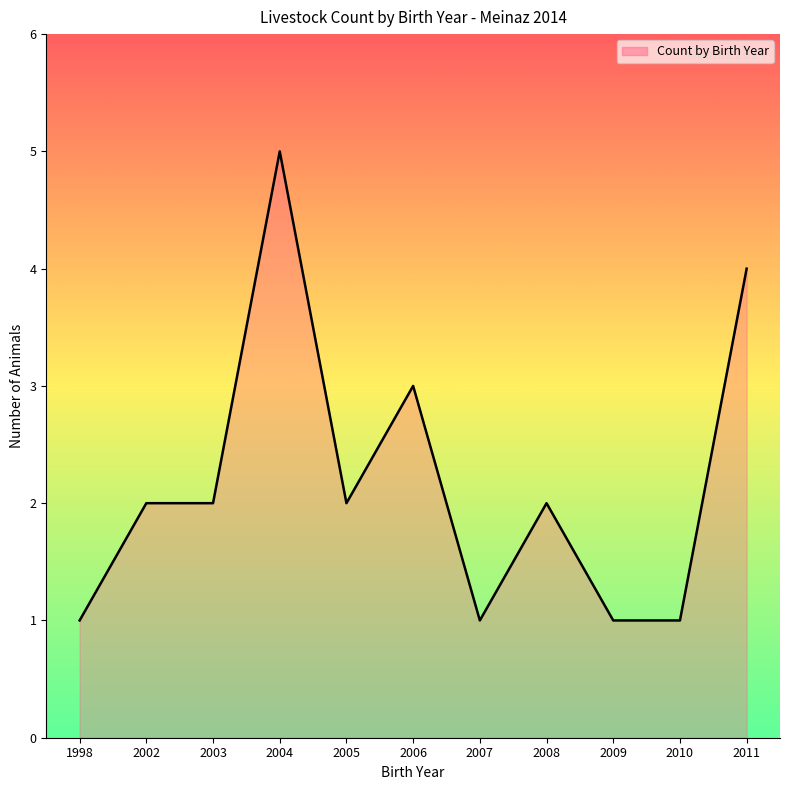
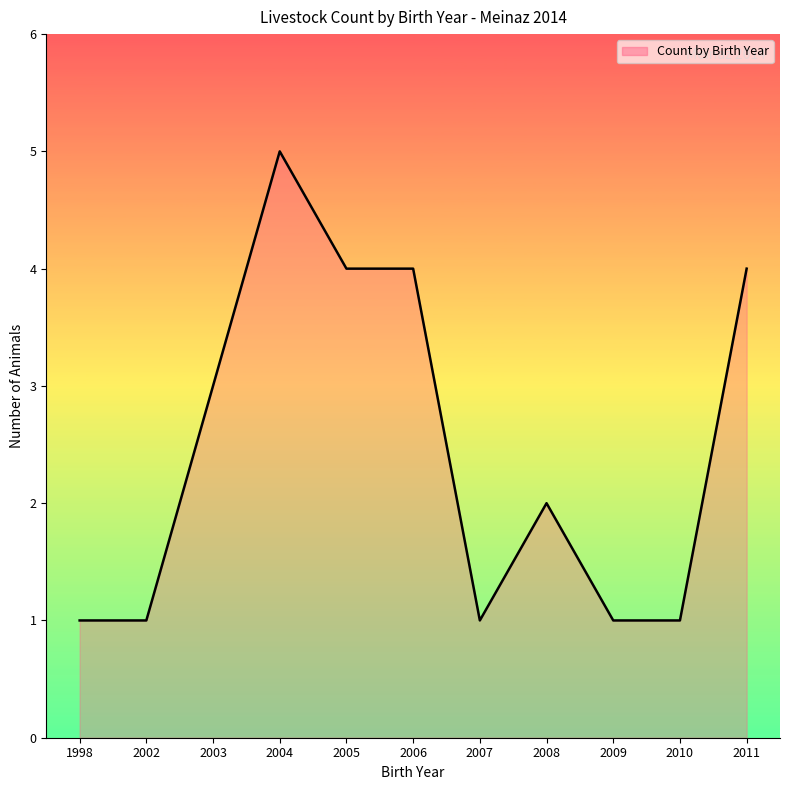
2002: 2 -> 1
2003: 2 -> 3
2005: 2 -> 4
2006: 3 -> 4
